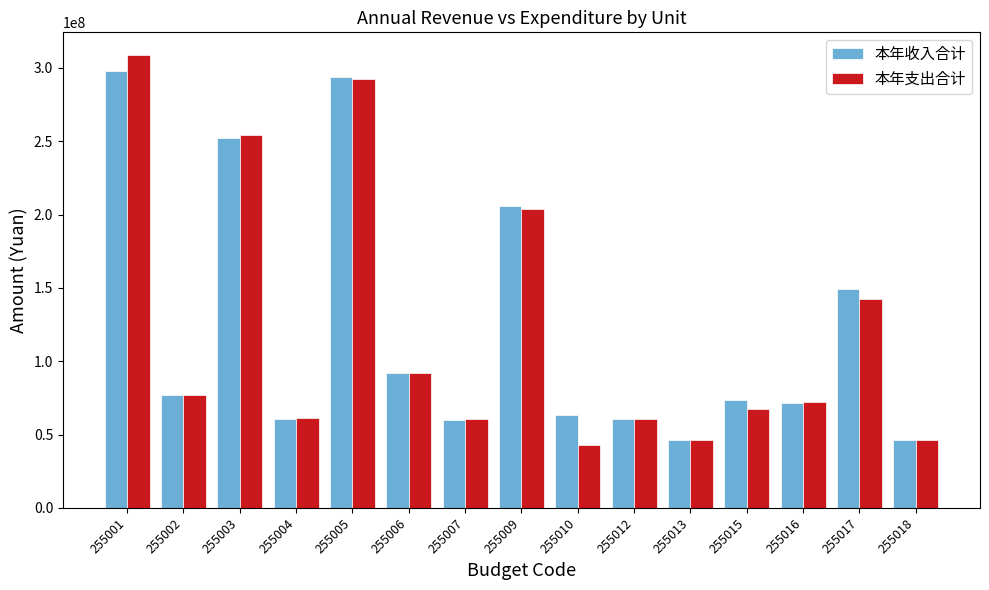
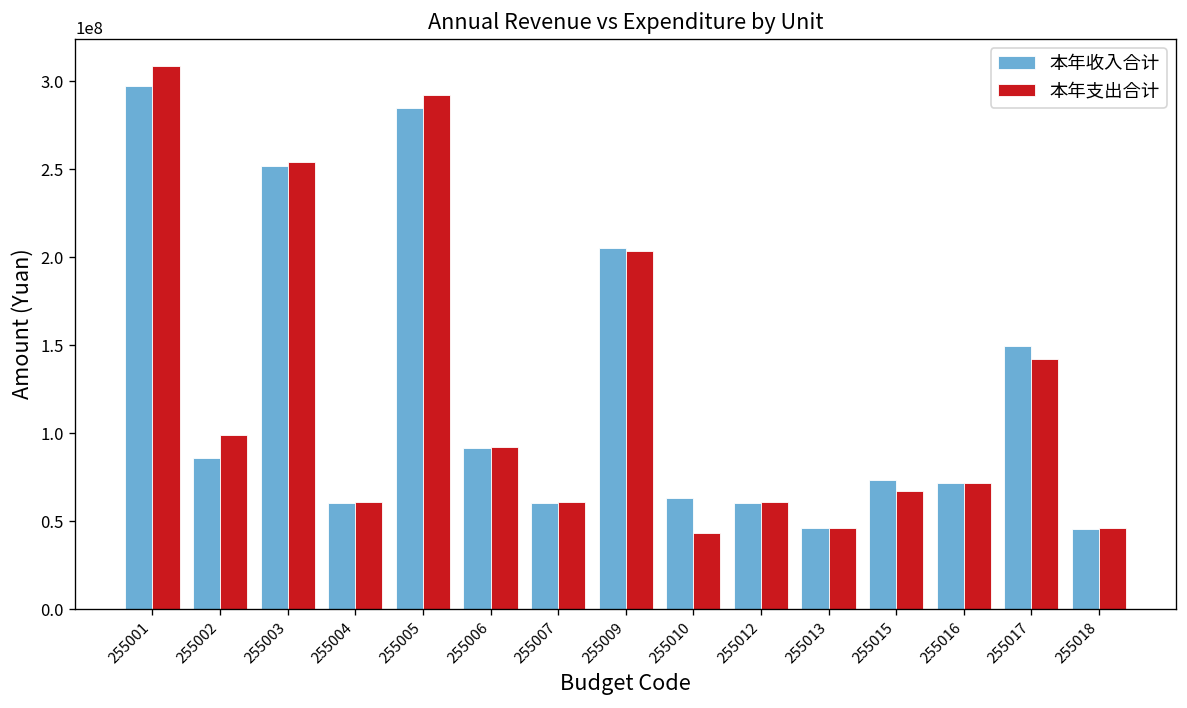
本年收入合计, 255002: 77000000 -> 86000000
本年支出合计, 255002: 77000000 -> 99000000
本年收入合计, 255005: 294000000 -> 285000000
